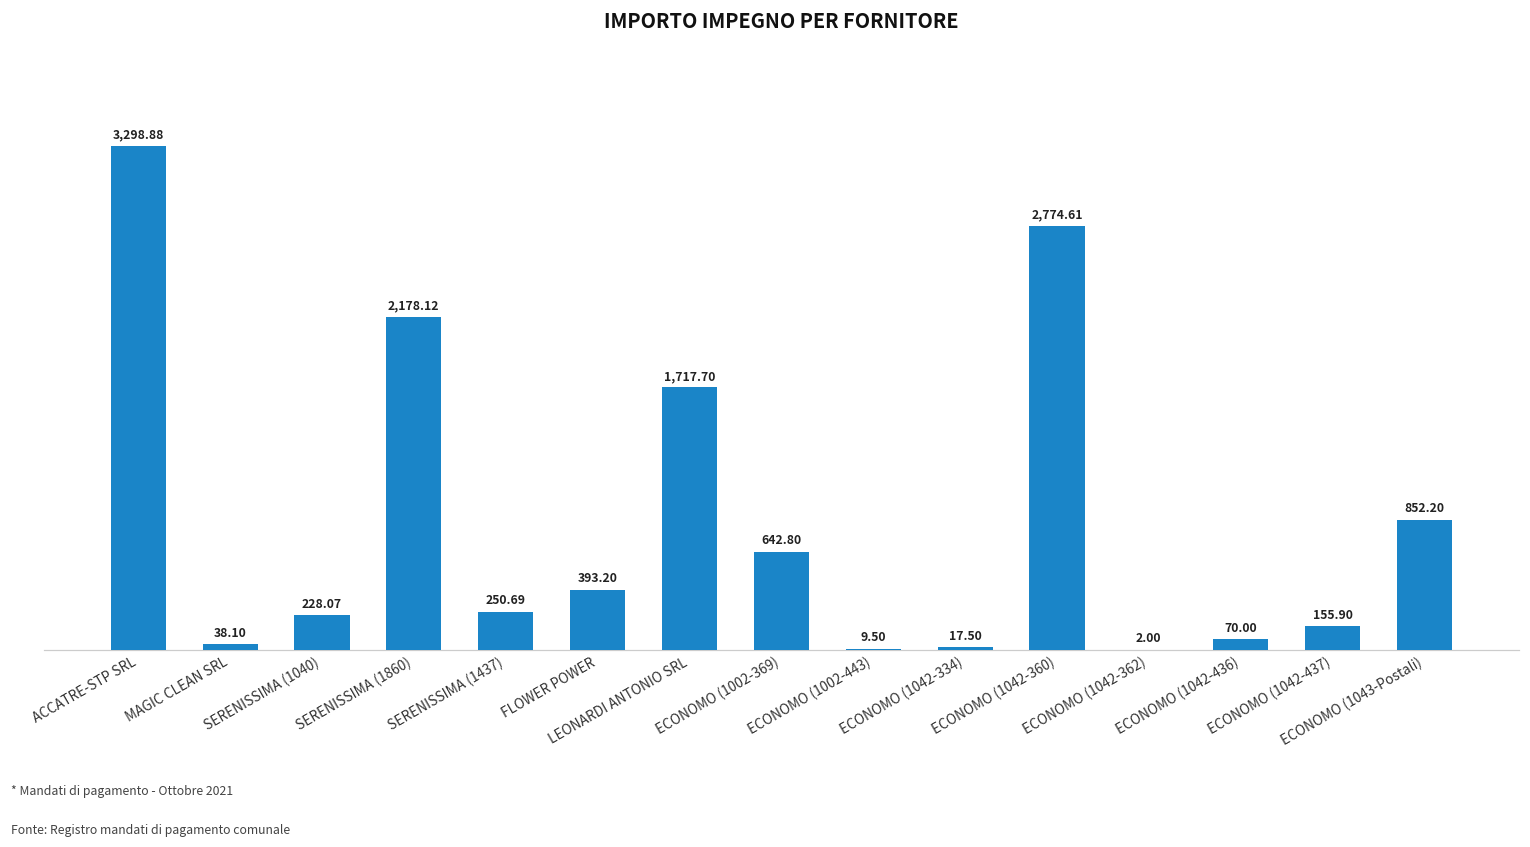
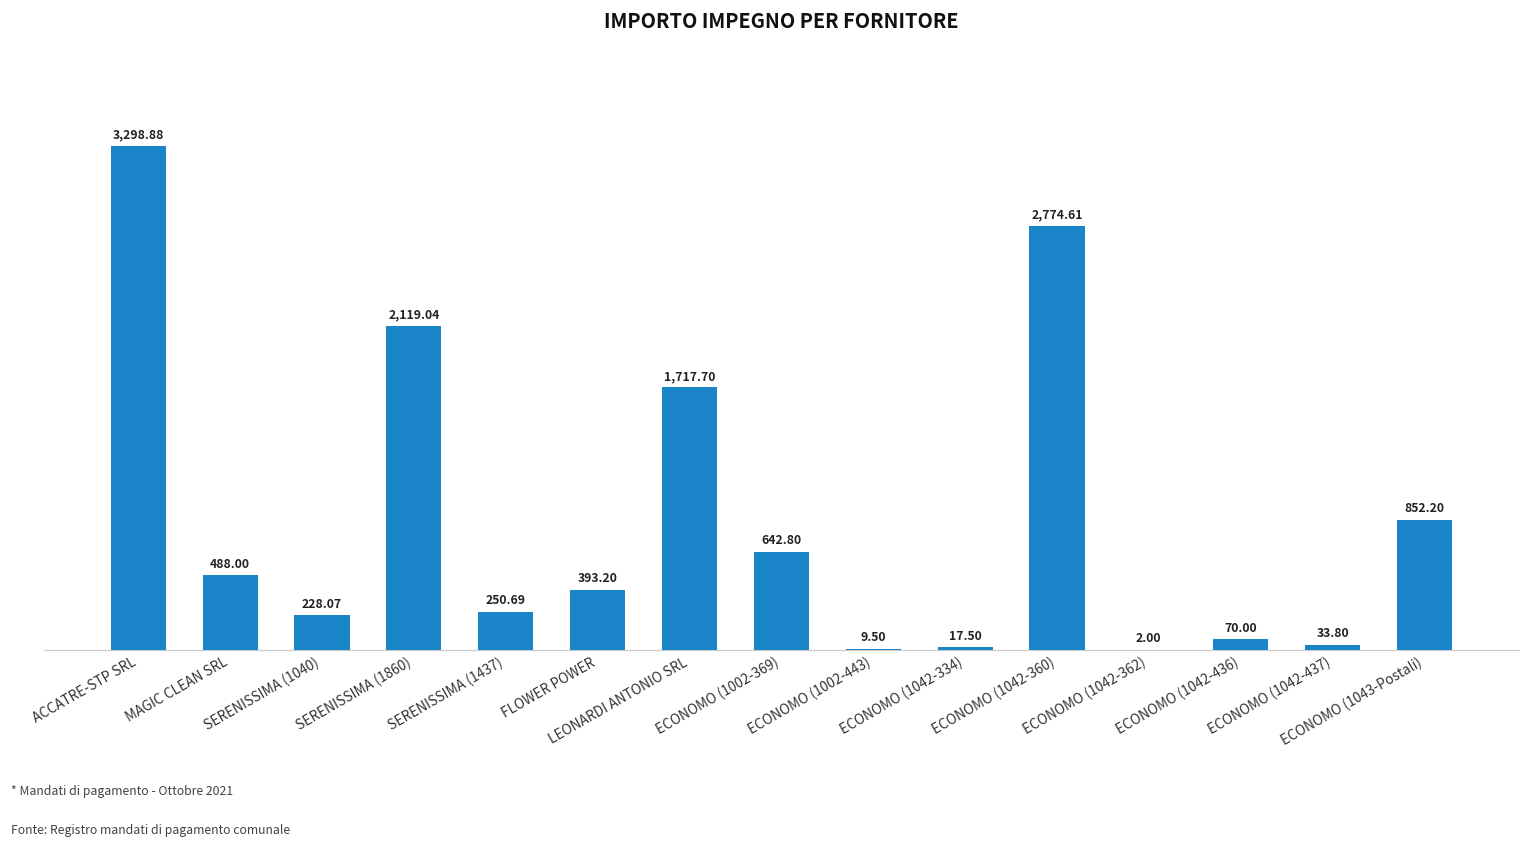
MAGIC CLEAN SRL: 38.10 -> 488.00
SERENISSIMA (1860): 2,178.12 -> 2,119.04
ECONOMO (1042-437): 155.90 -> 33.80
